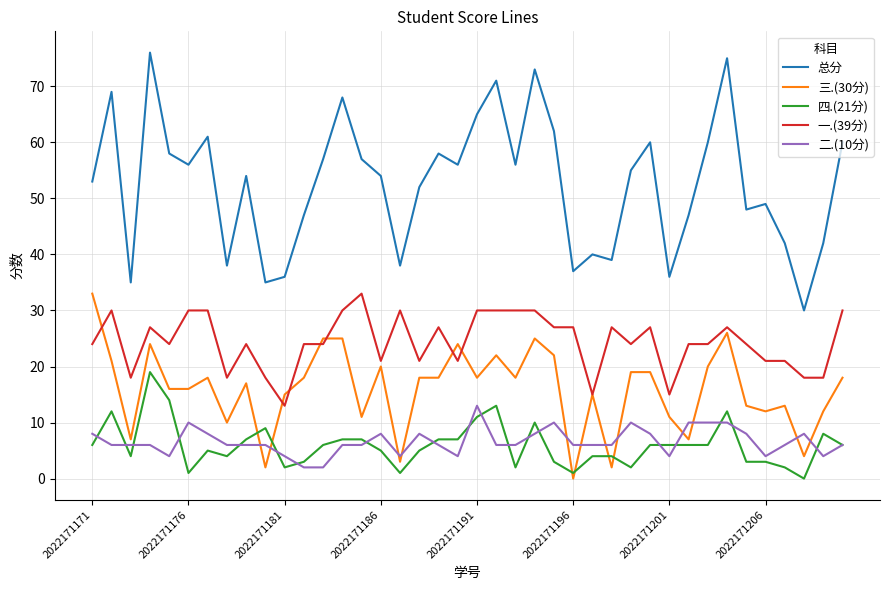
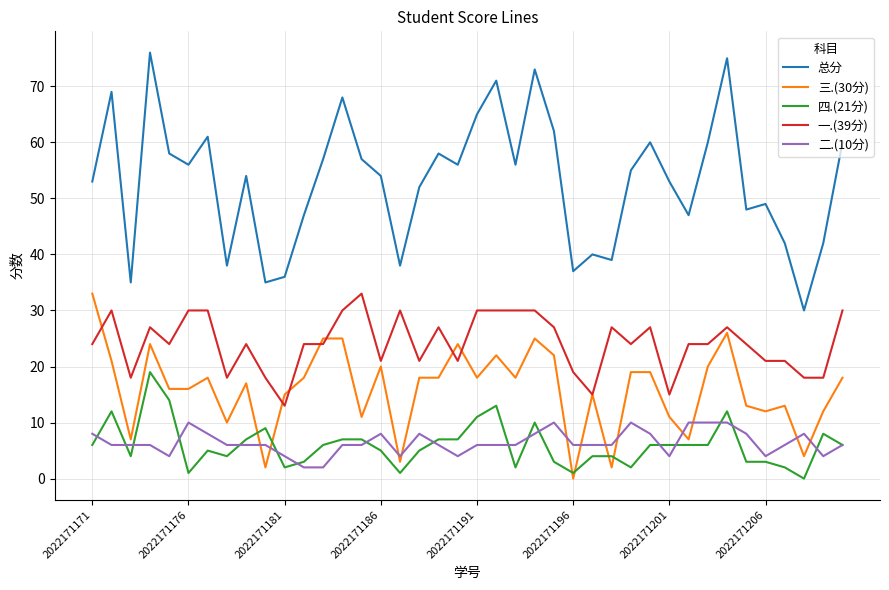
二.(10分), 2022171191: 13 -> 6
一.(39分), 2022171196: 27 -> 19
总分, 2022171201: 36 -> 53
